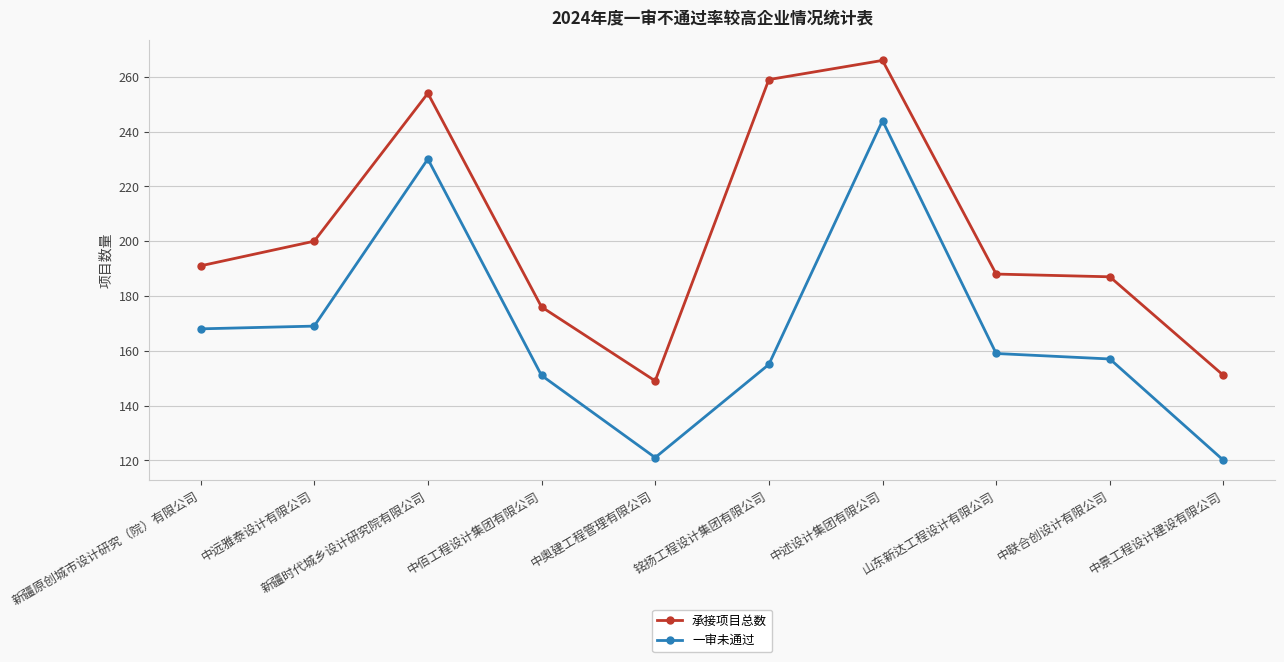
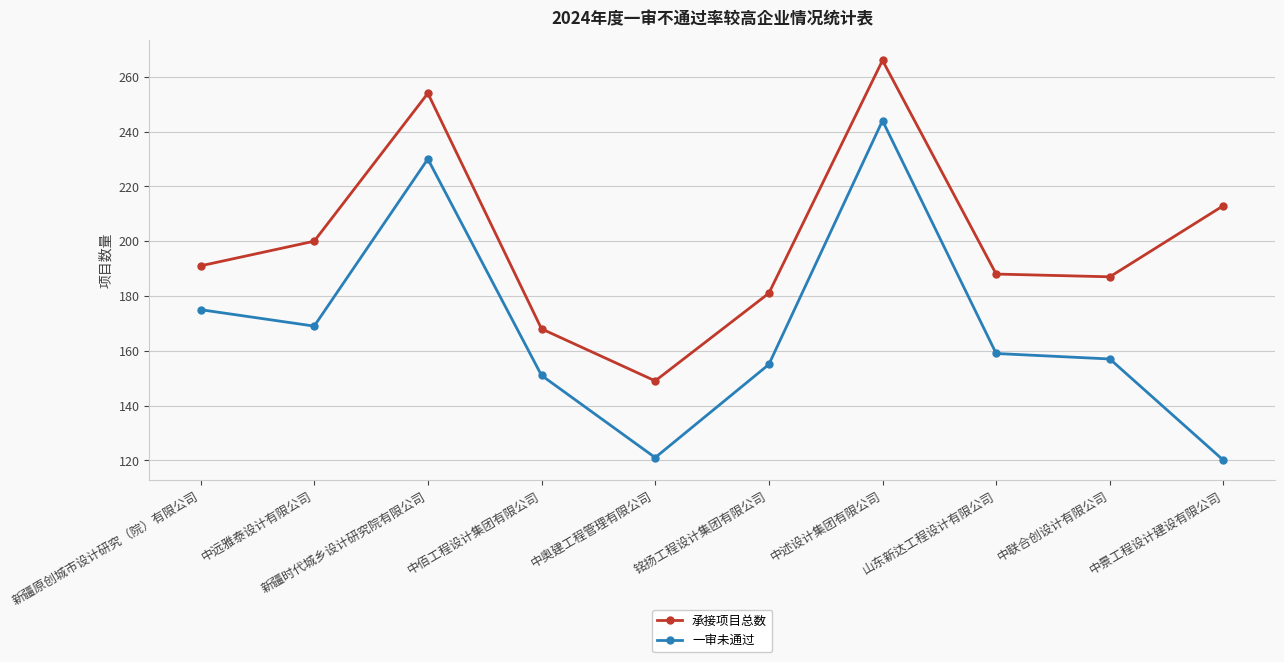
一审未通过, 新疆原创城市设计研究（院）有限公司: 168 -> 175
承接项目总数, 中佰工程设计集团有限公司: 176 -> 168
承接项目总数, 铭扬工程设计集团有限公司: 259 -> 181
承接项目总数, 中景工程设计建设有限公司: 151 -> 213
